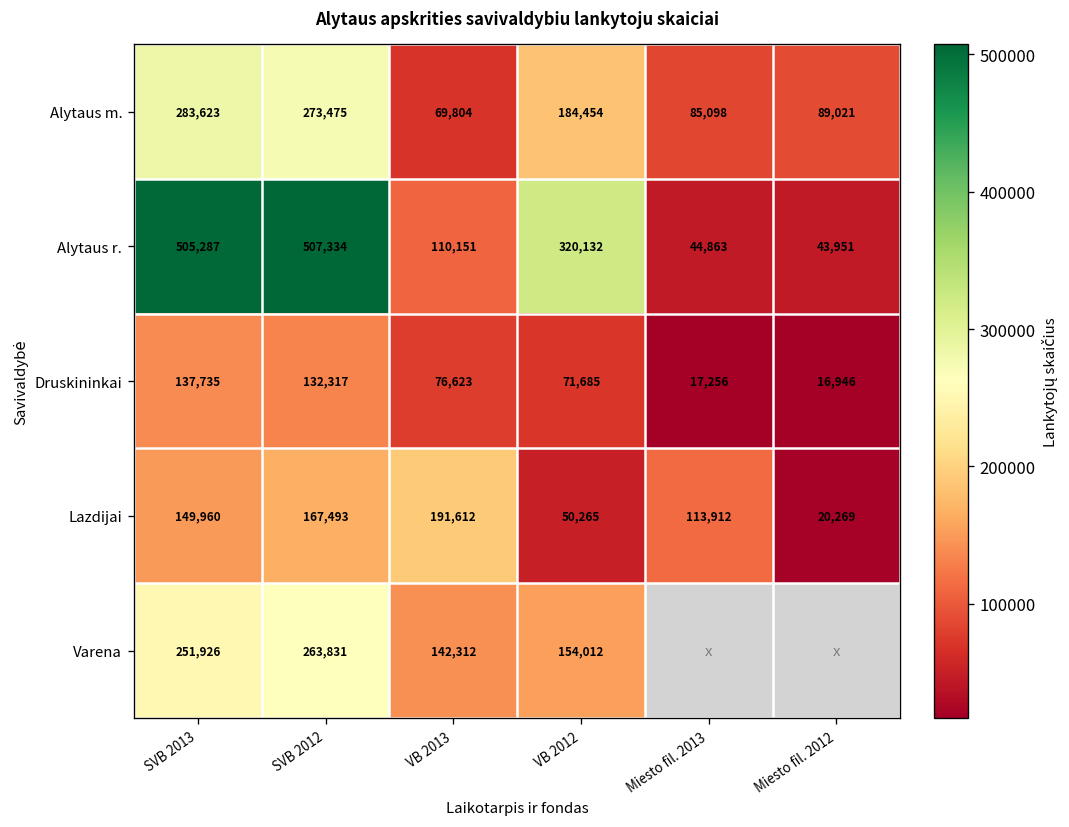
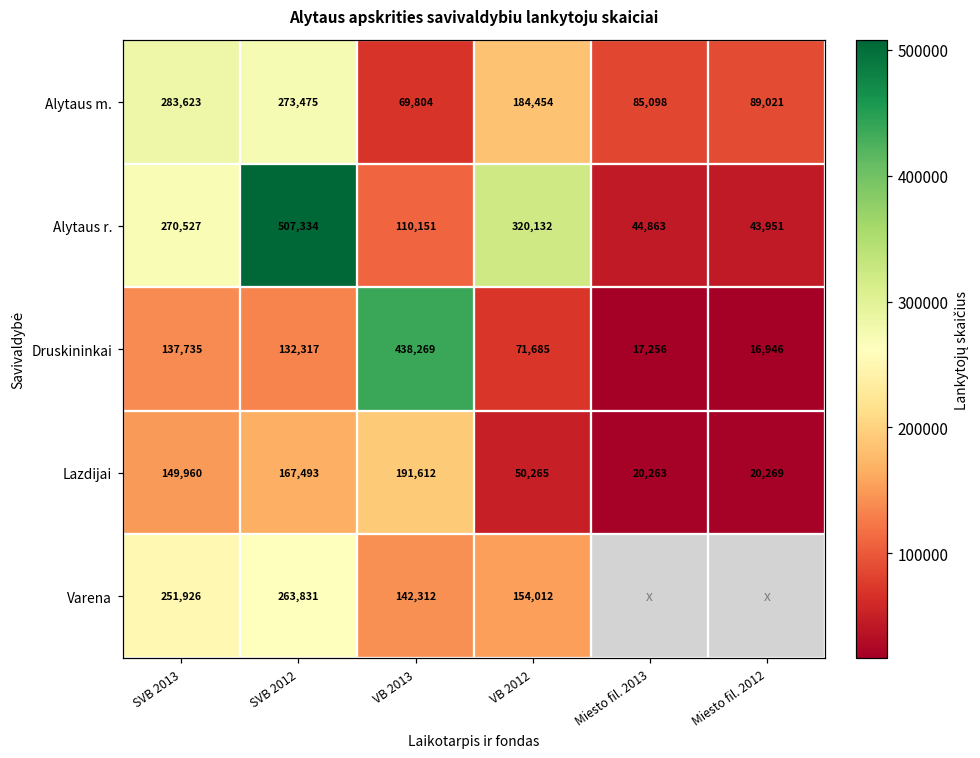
Alytaus r., SVB 2013: 505,287 -> 270,527
Druskininkai, VB 2013: 76,623 -> 438,269
Lazdijai, Miesto fil. 2013: 113,912 -> 20,263
